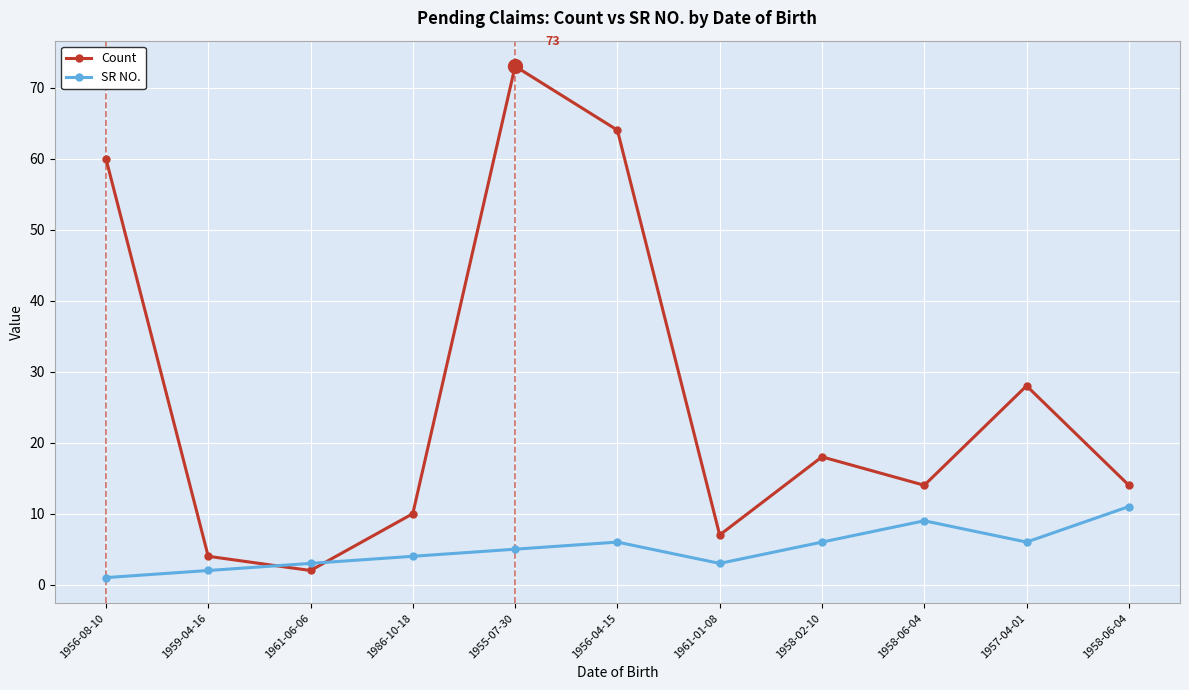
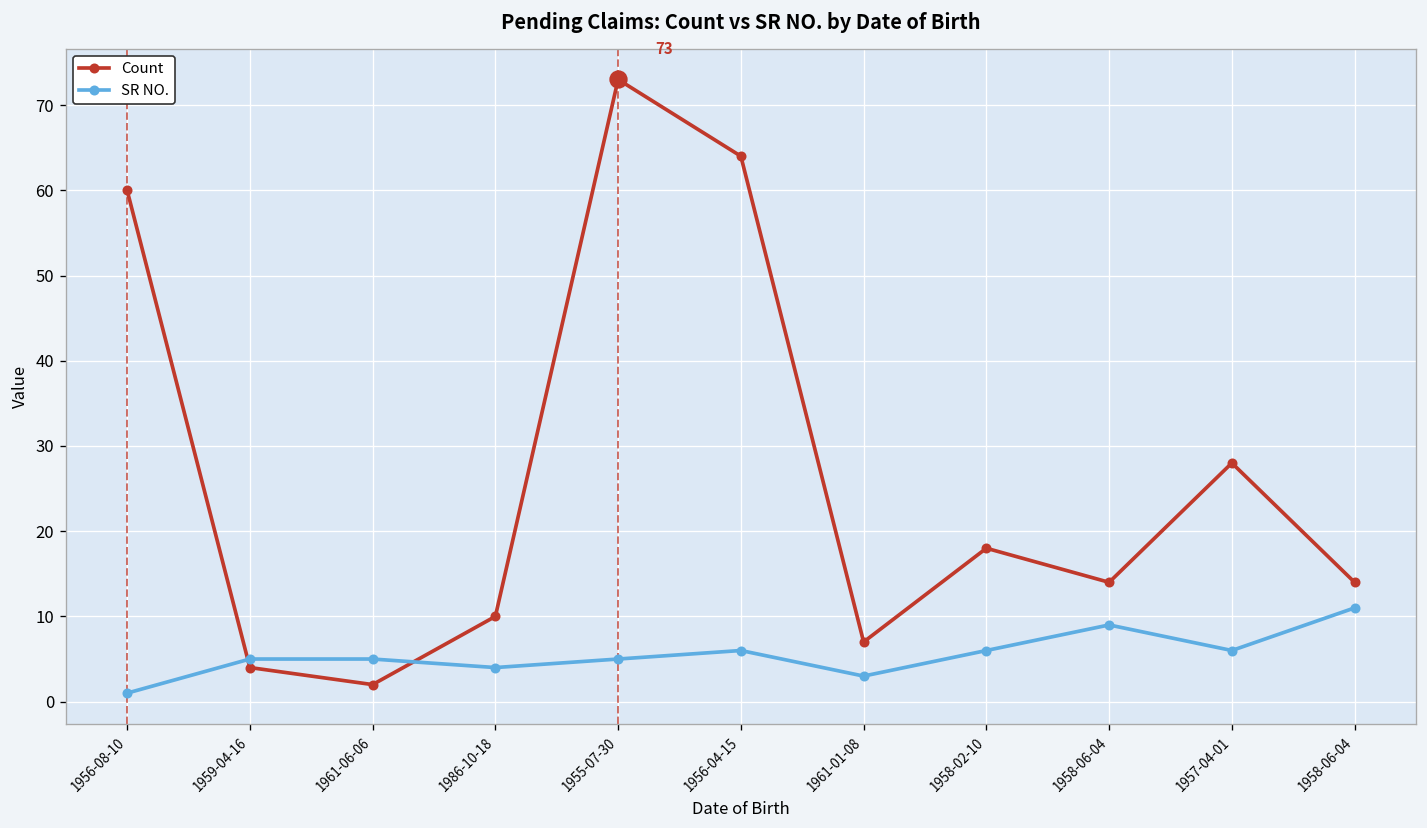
SR NO., 1959-04-16: 2 -> 5
SR NO., 1961-06-06: 3 -> 5
